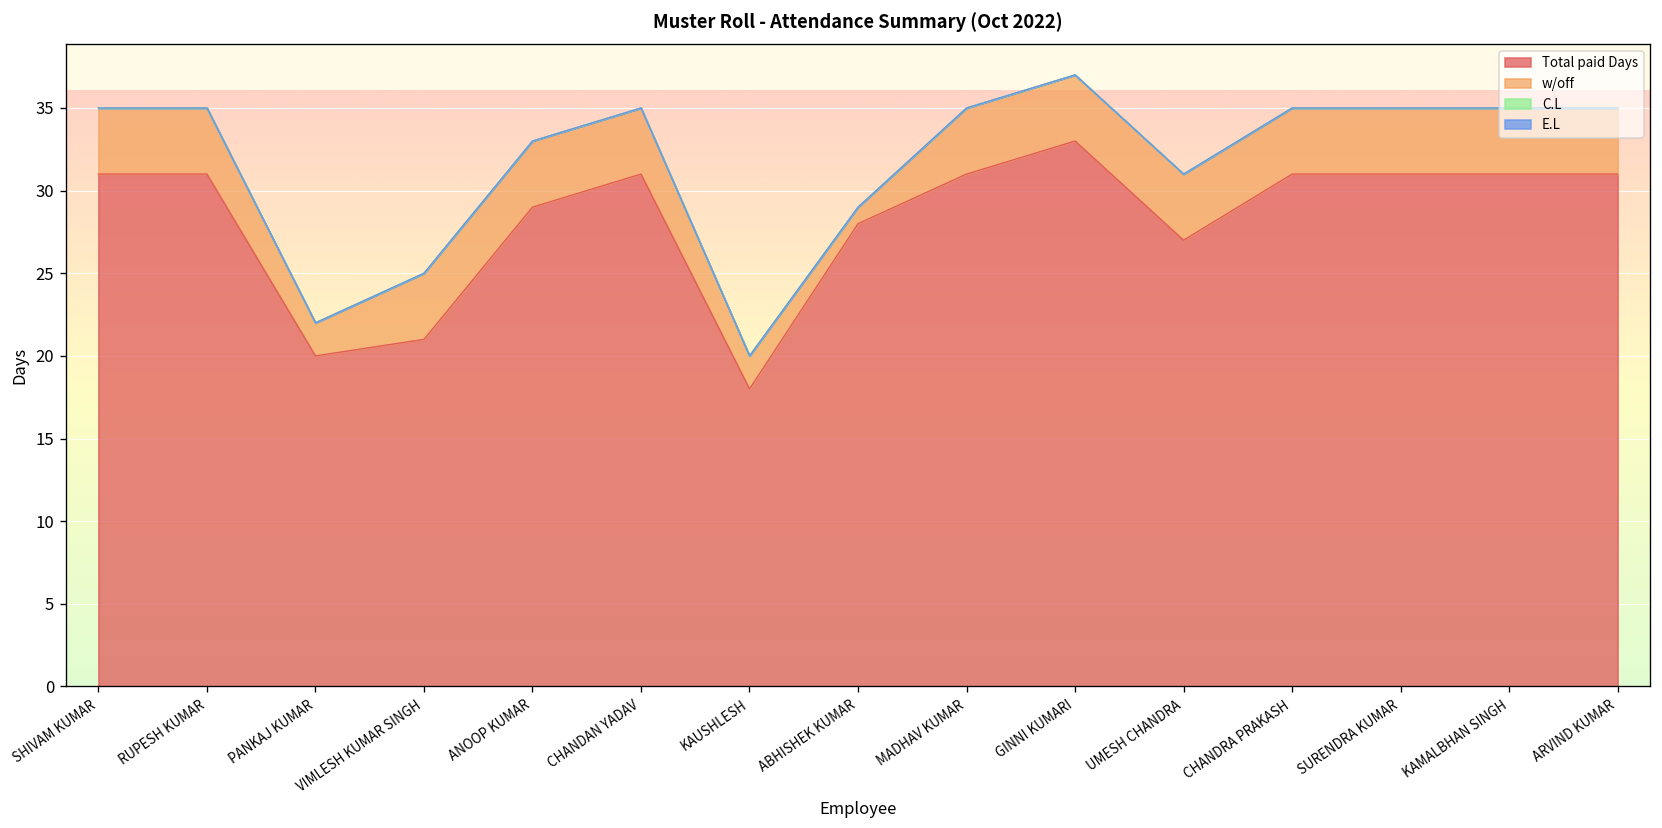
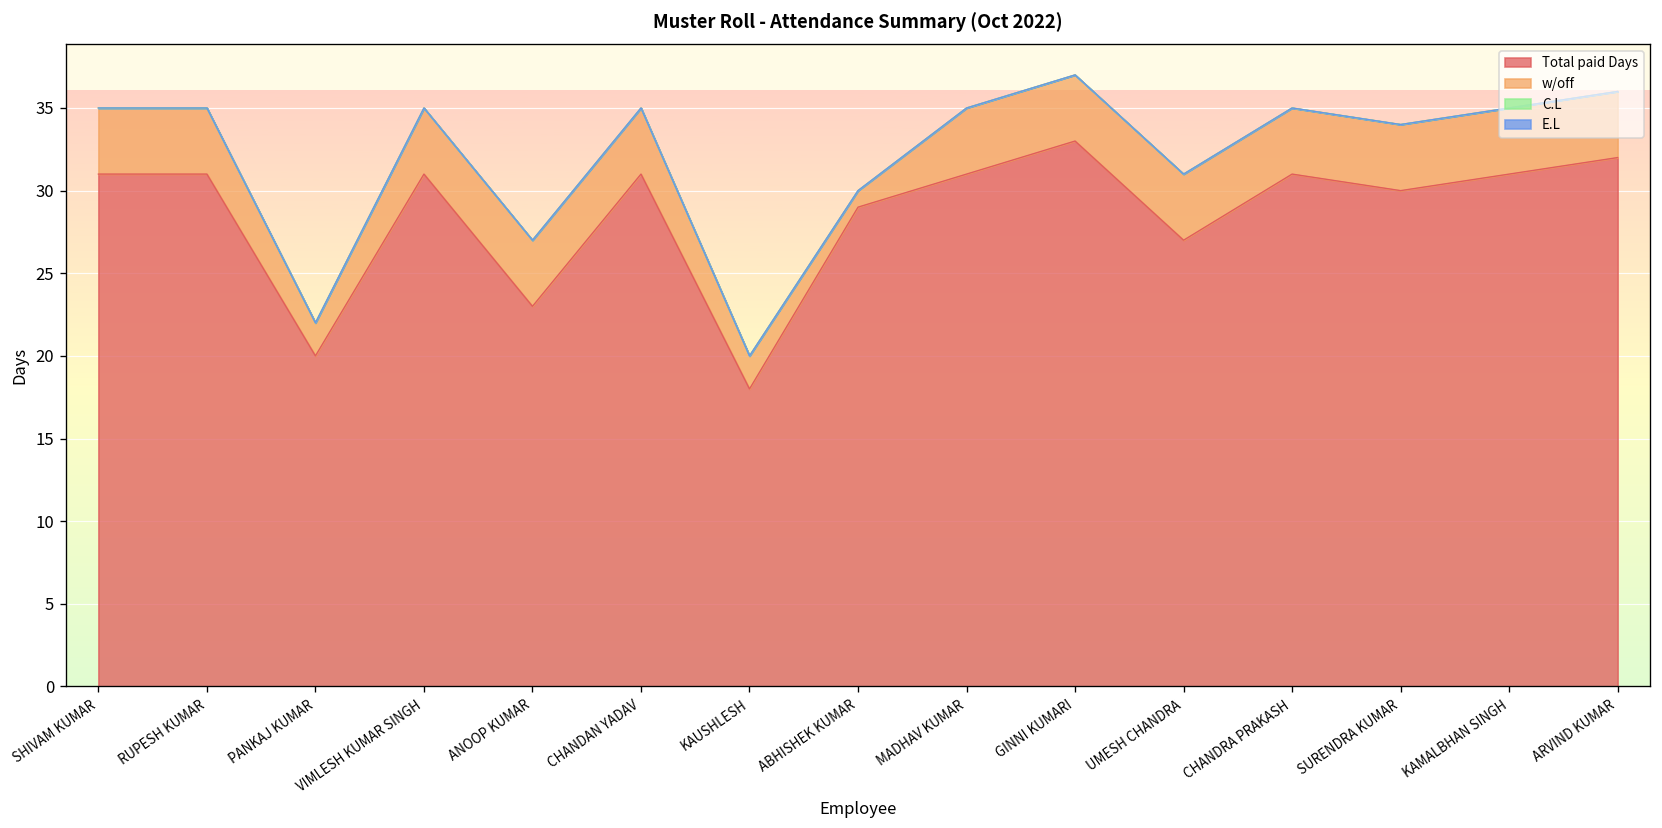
Total paid Days, VIMLESH KUMAR SINGH: 21 -> 31
Total paid Days, ANOOP KUMAR: 29 -> 23
Total paid Days, ABHISHEK KUMAR: 28 -> 29
Total paid Days, SURENDRA KUMAR: 31 -> 30
Total paid Days, ARVIND KUMAR: 31 -> 32
